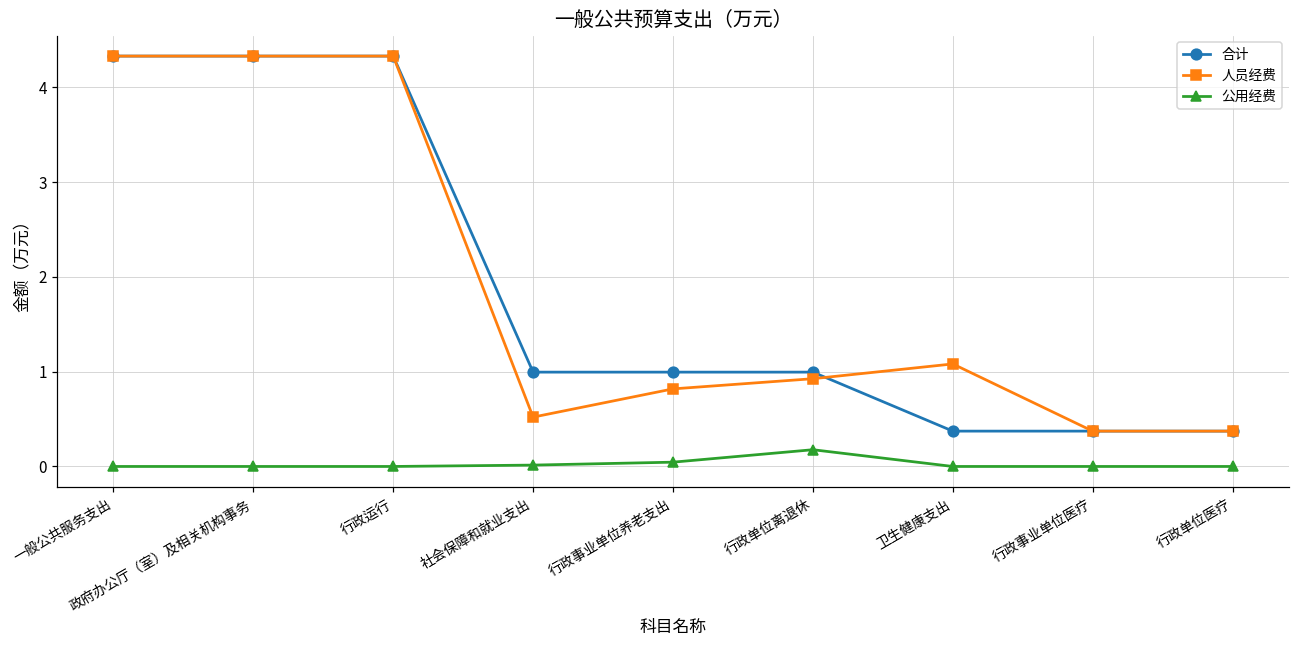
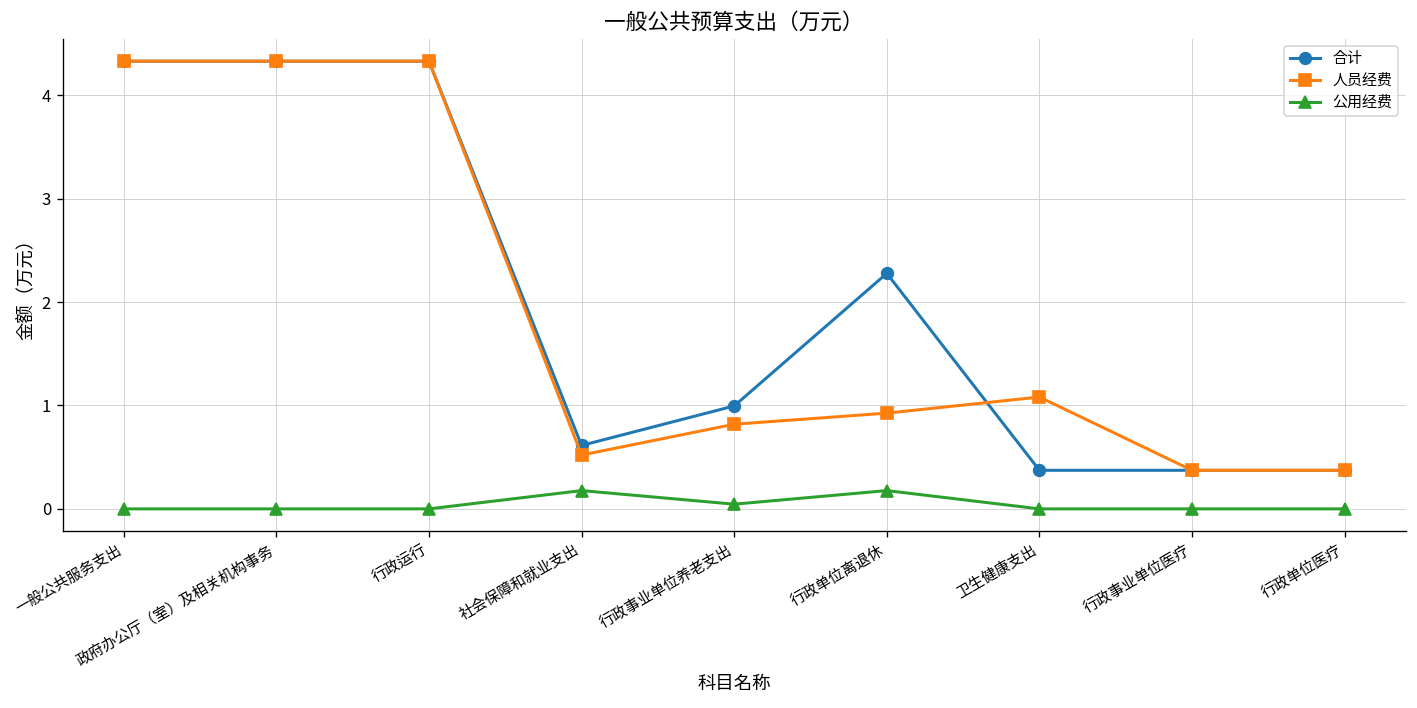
合计, 社会保障和就业支出: 1.0 -> 0.6
公用经费, 社会保障和就业支出: 0.0 -> 0.2
合计, 行政单位离退休: 1.0 -> 2.3
